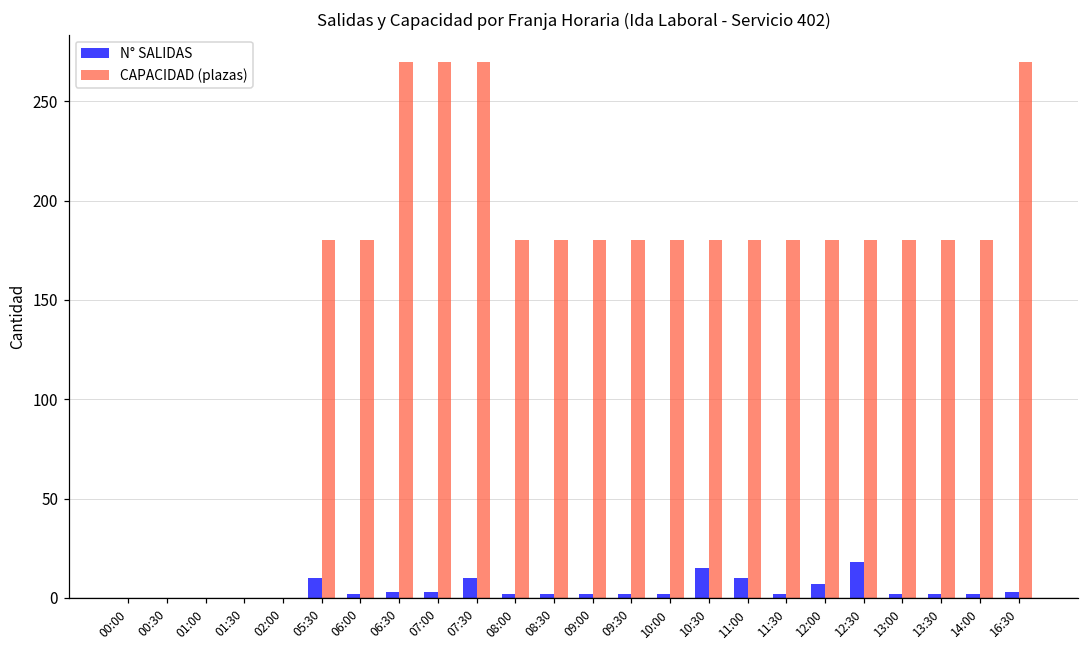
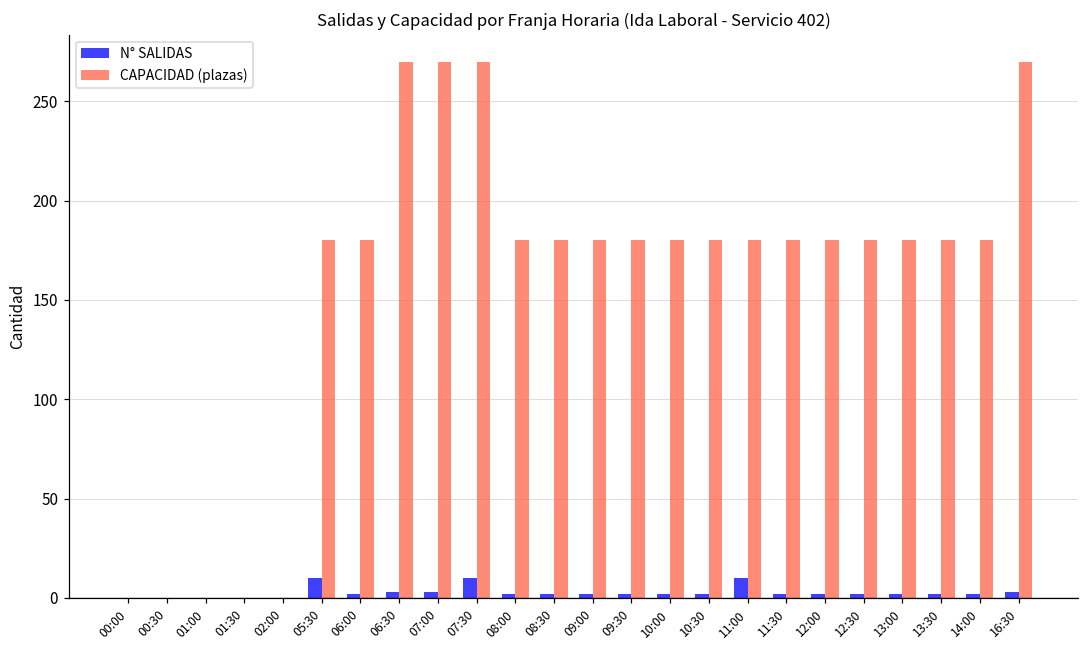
N° SALIDAS, 10:30: 15 -> 2
N° SALIDAS, 12:00: 7 -> 2
N° SALIDAS, 12:30: 18 -> 2
